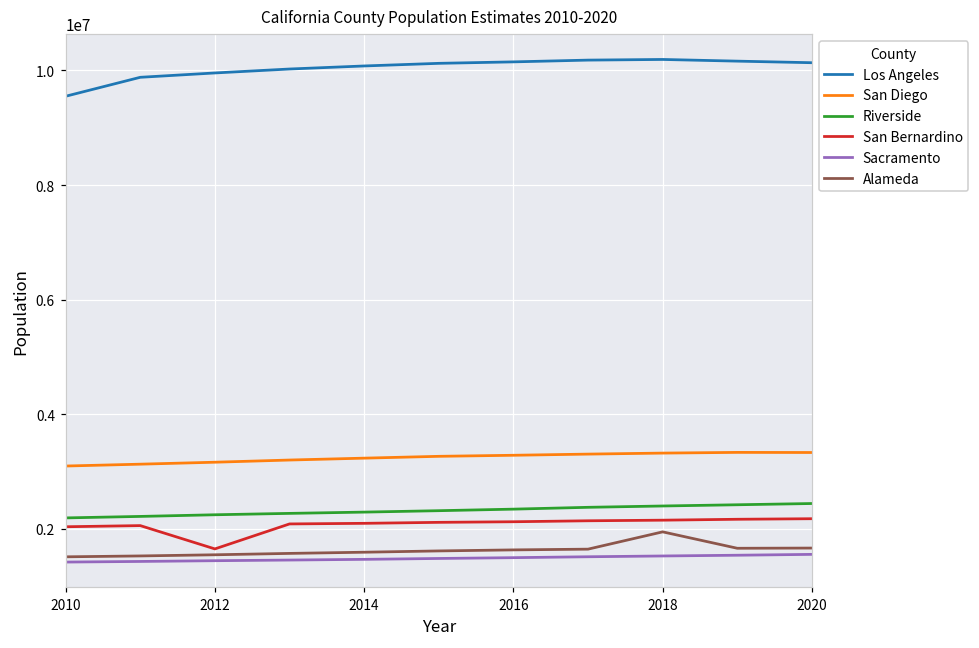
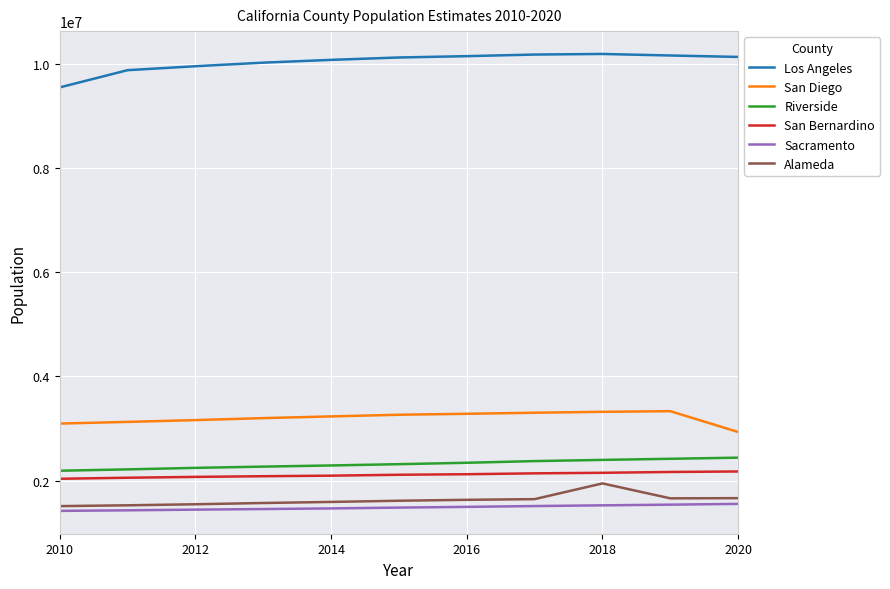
San Bernardino, 2012: 1600000 -> 2100000
San Diego, 2020: 3300000 -> 2900000
